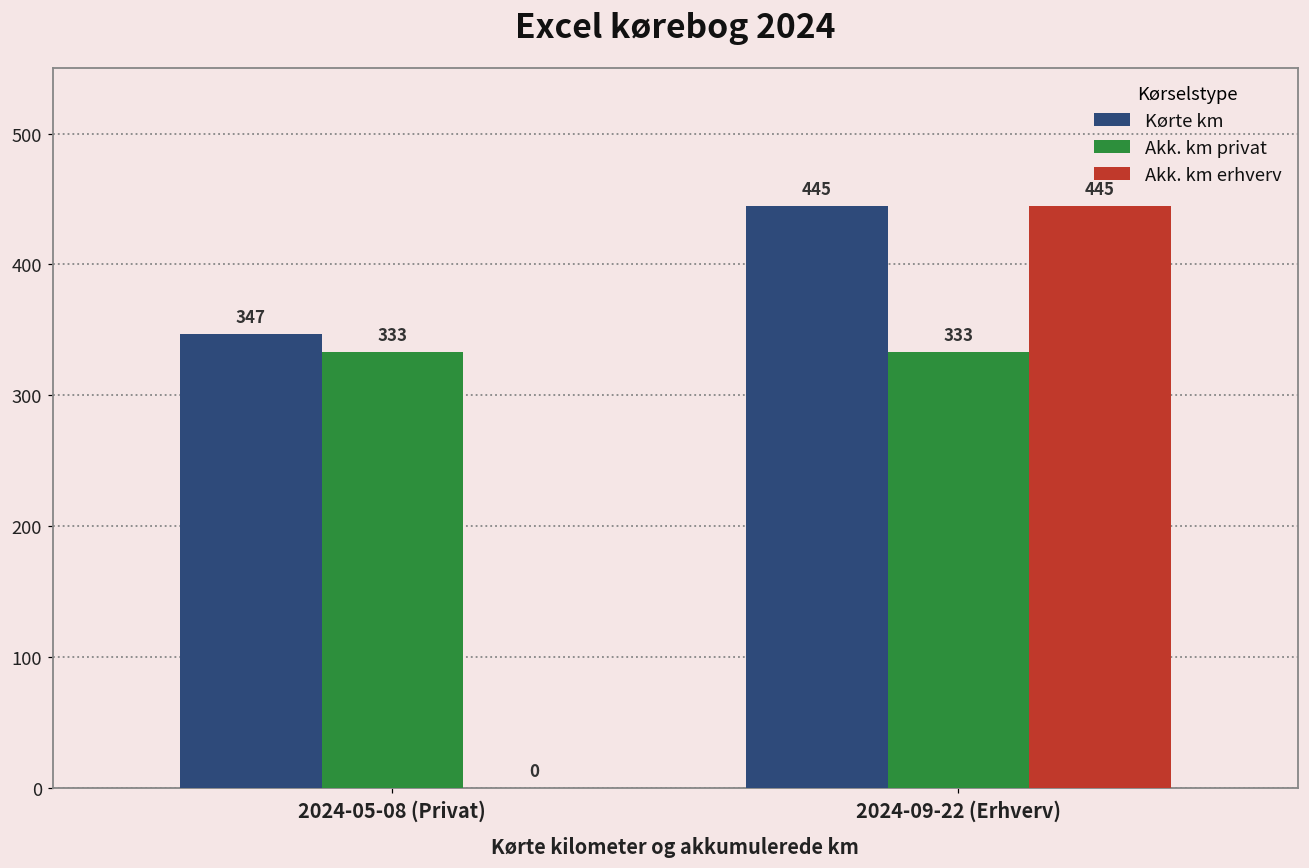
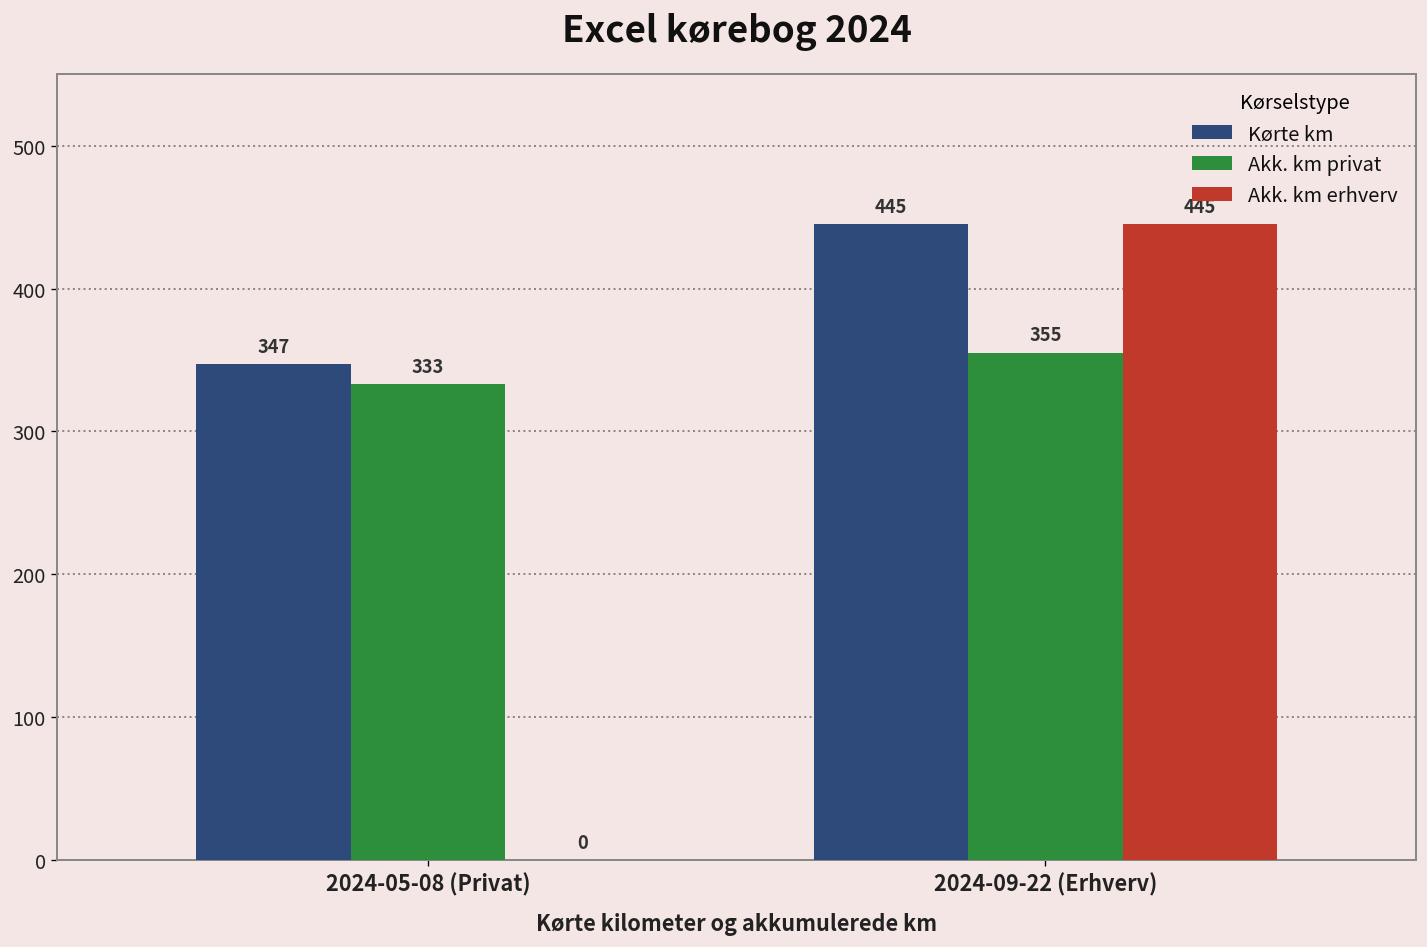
Akk. km privat, 2024-09-22 (Erhverv): 333 -> 355
